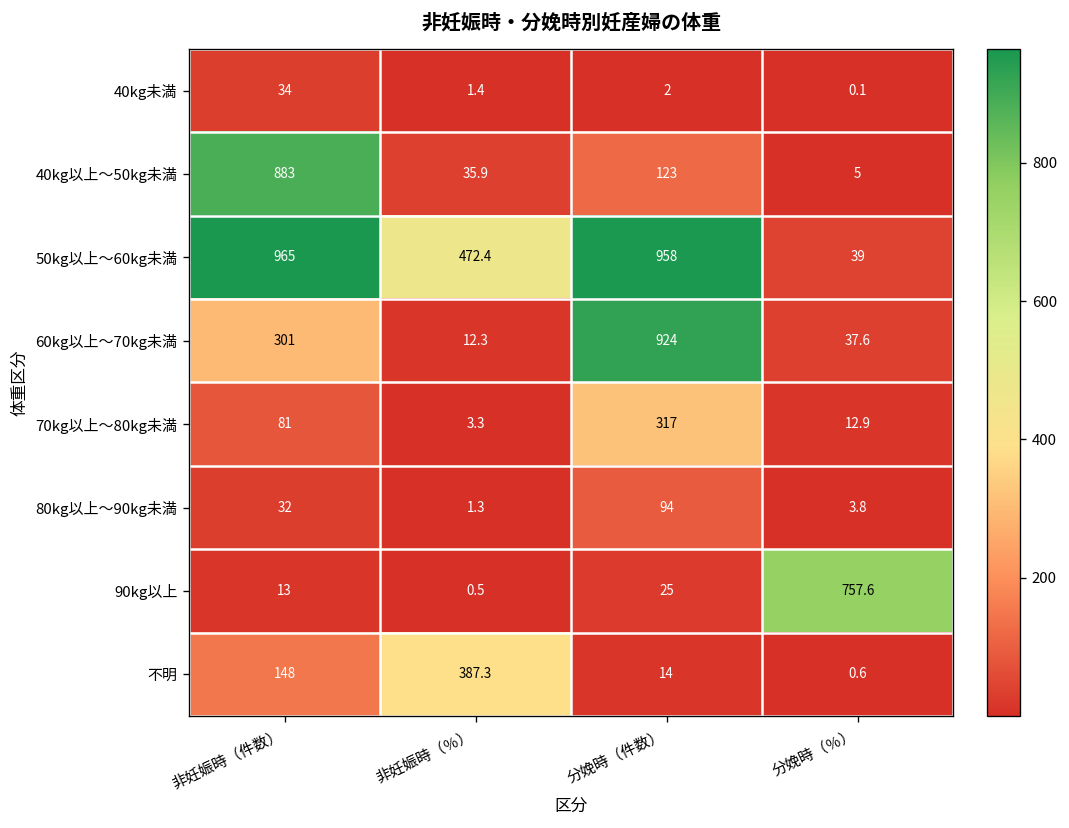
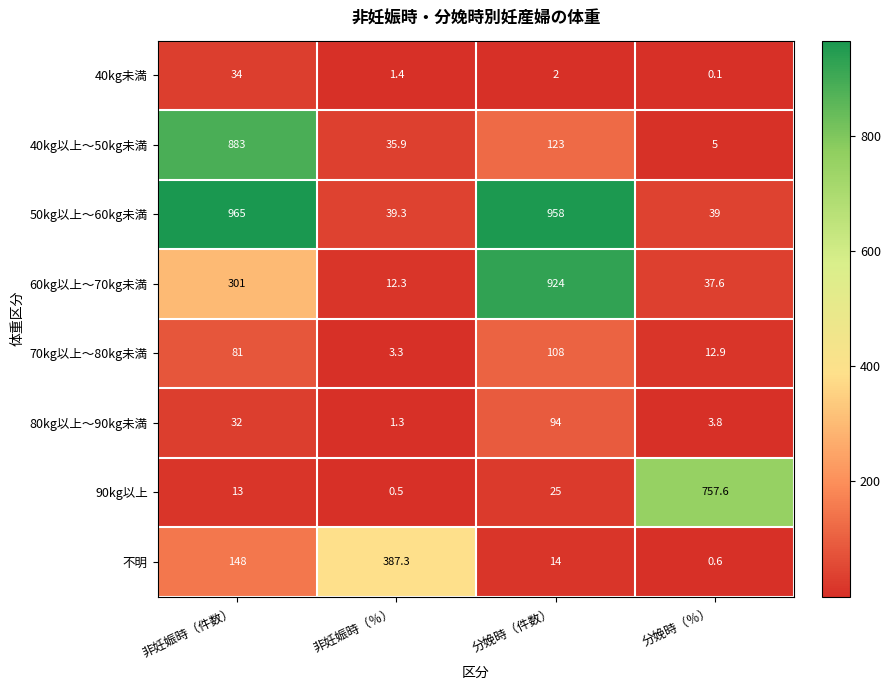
50kg以上～60kg未満, 非妊娠時（％）: 472.4 -> 39.3
70kg以上～80kg未満, 分娩時（件数）: 317 -> 108
